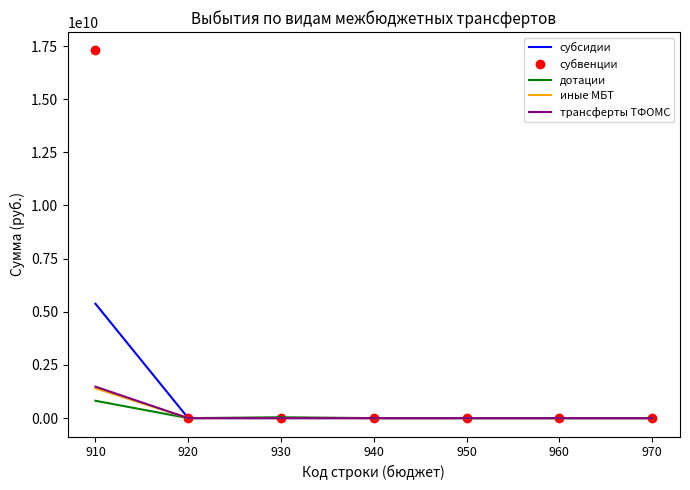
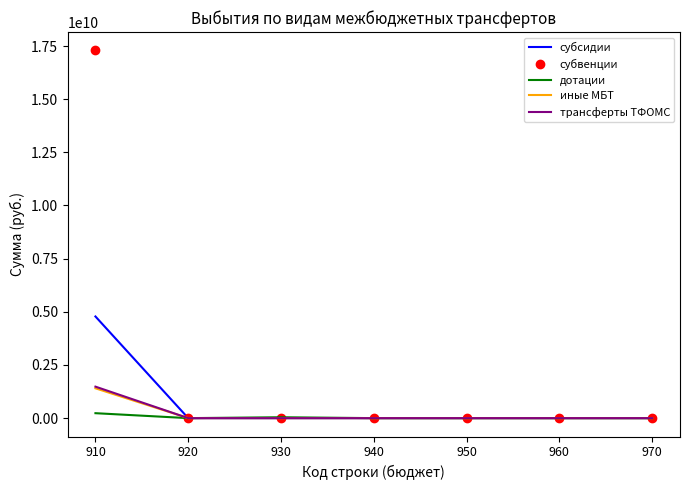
субсидии, 910: 5400000000 -> 4800000000
дотации, 910: 800000000 -> 200000000
